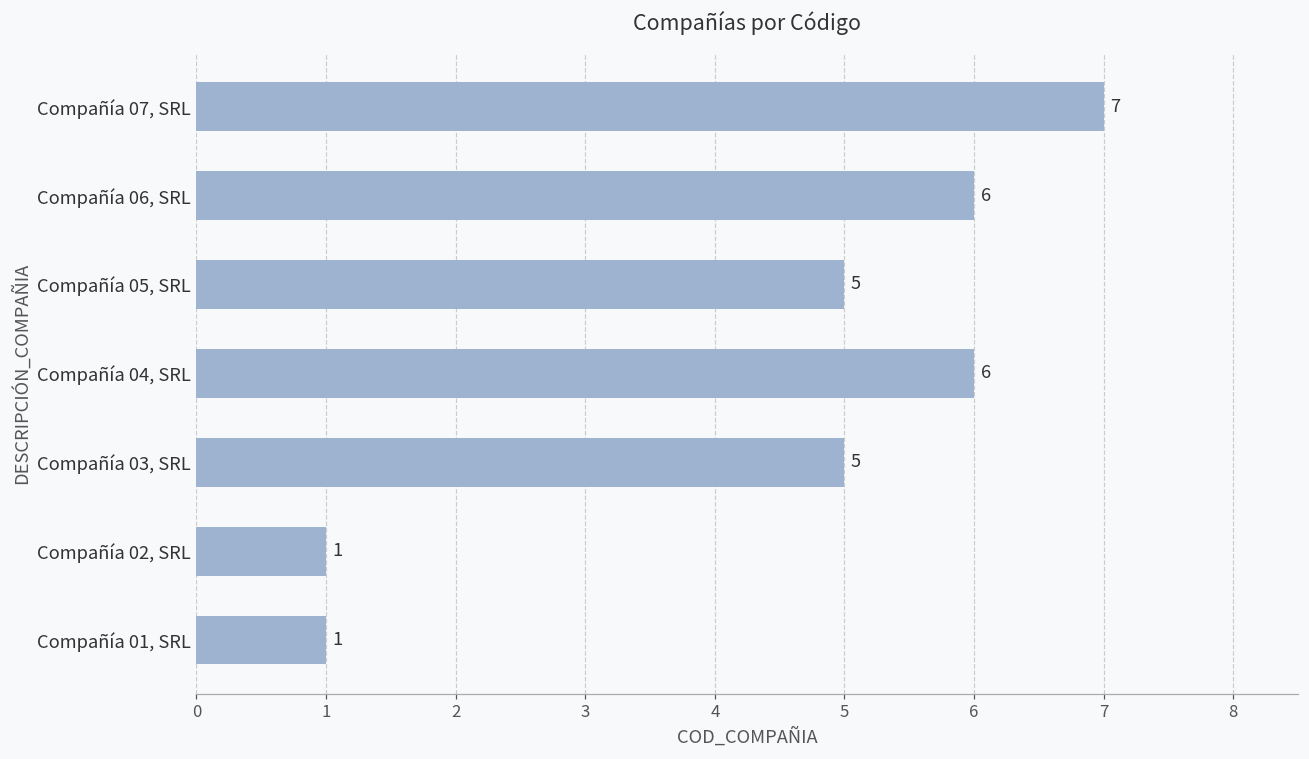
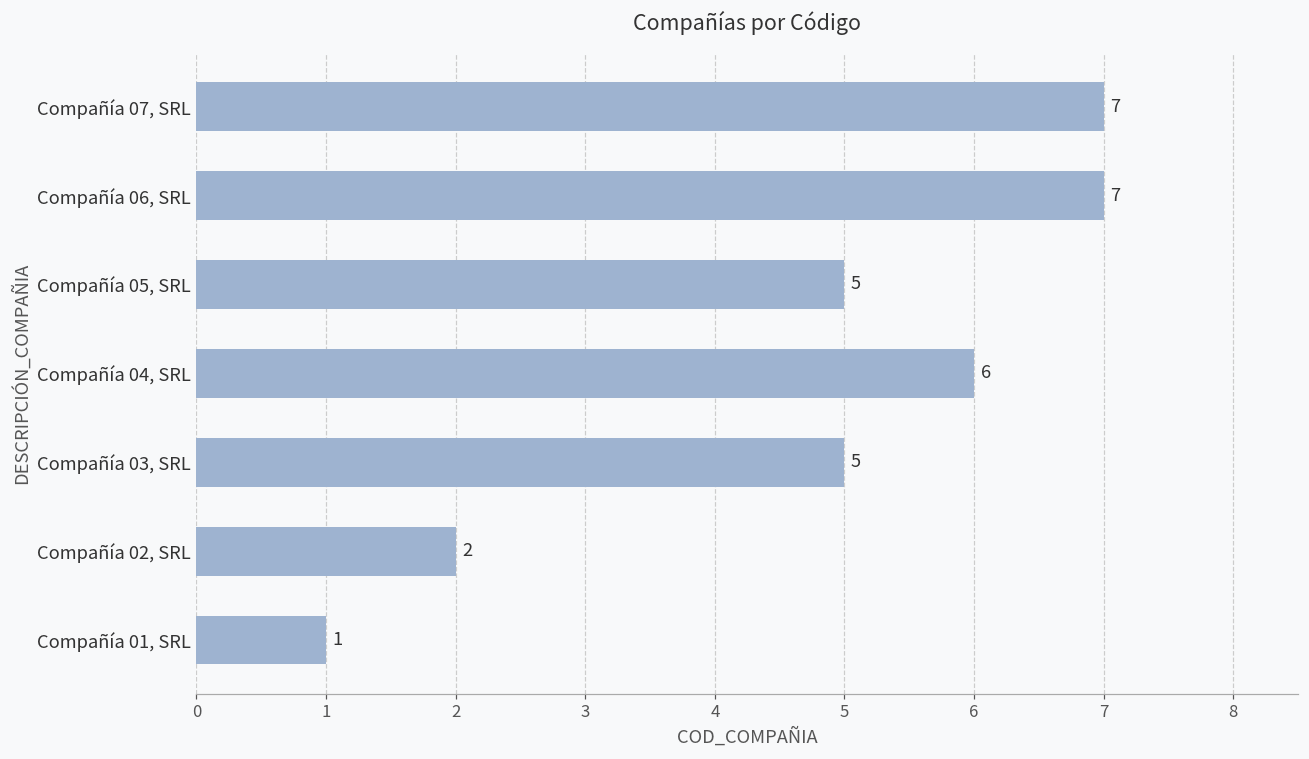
Compañía 06, SRL: 6 -> 7
Compañía 02, SRL: 1 -> 2
